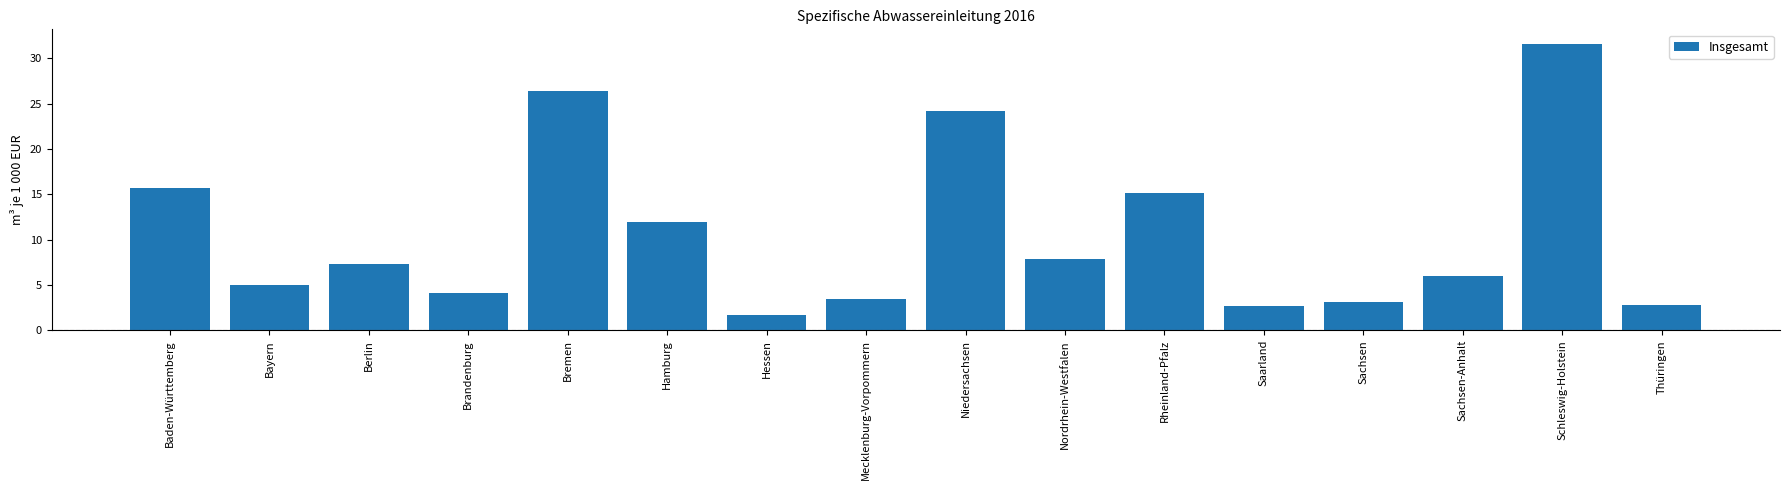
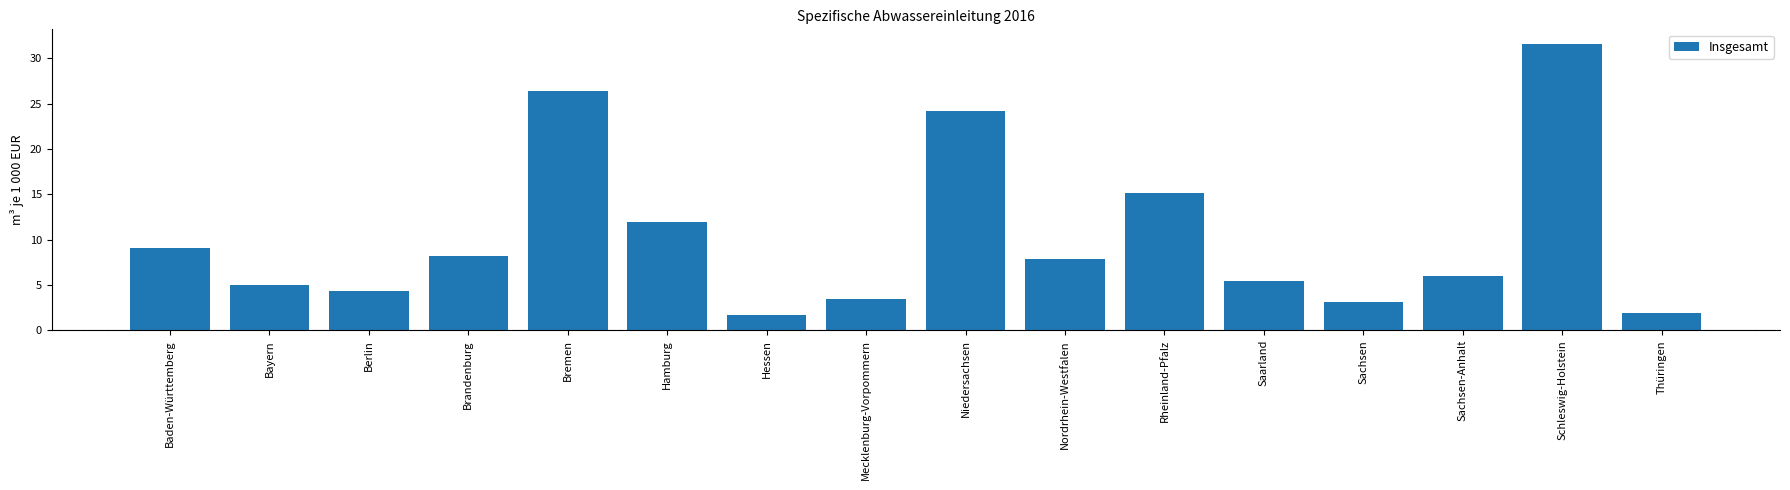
Baden-Württemberg: 16 -> 9
Berlin: 7 -> 4
Brandenburg: 4 -> 8
Saarland: 3 -> 5
Thüringen: 3 -> 2
